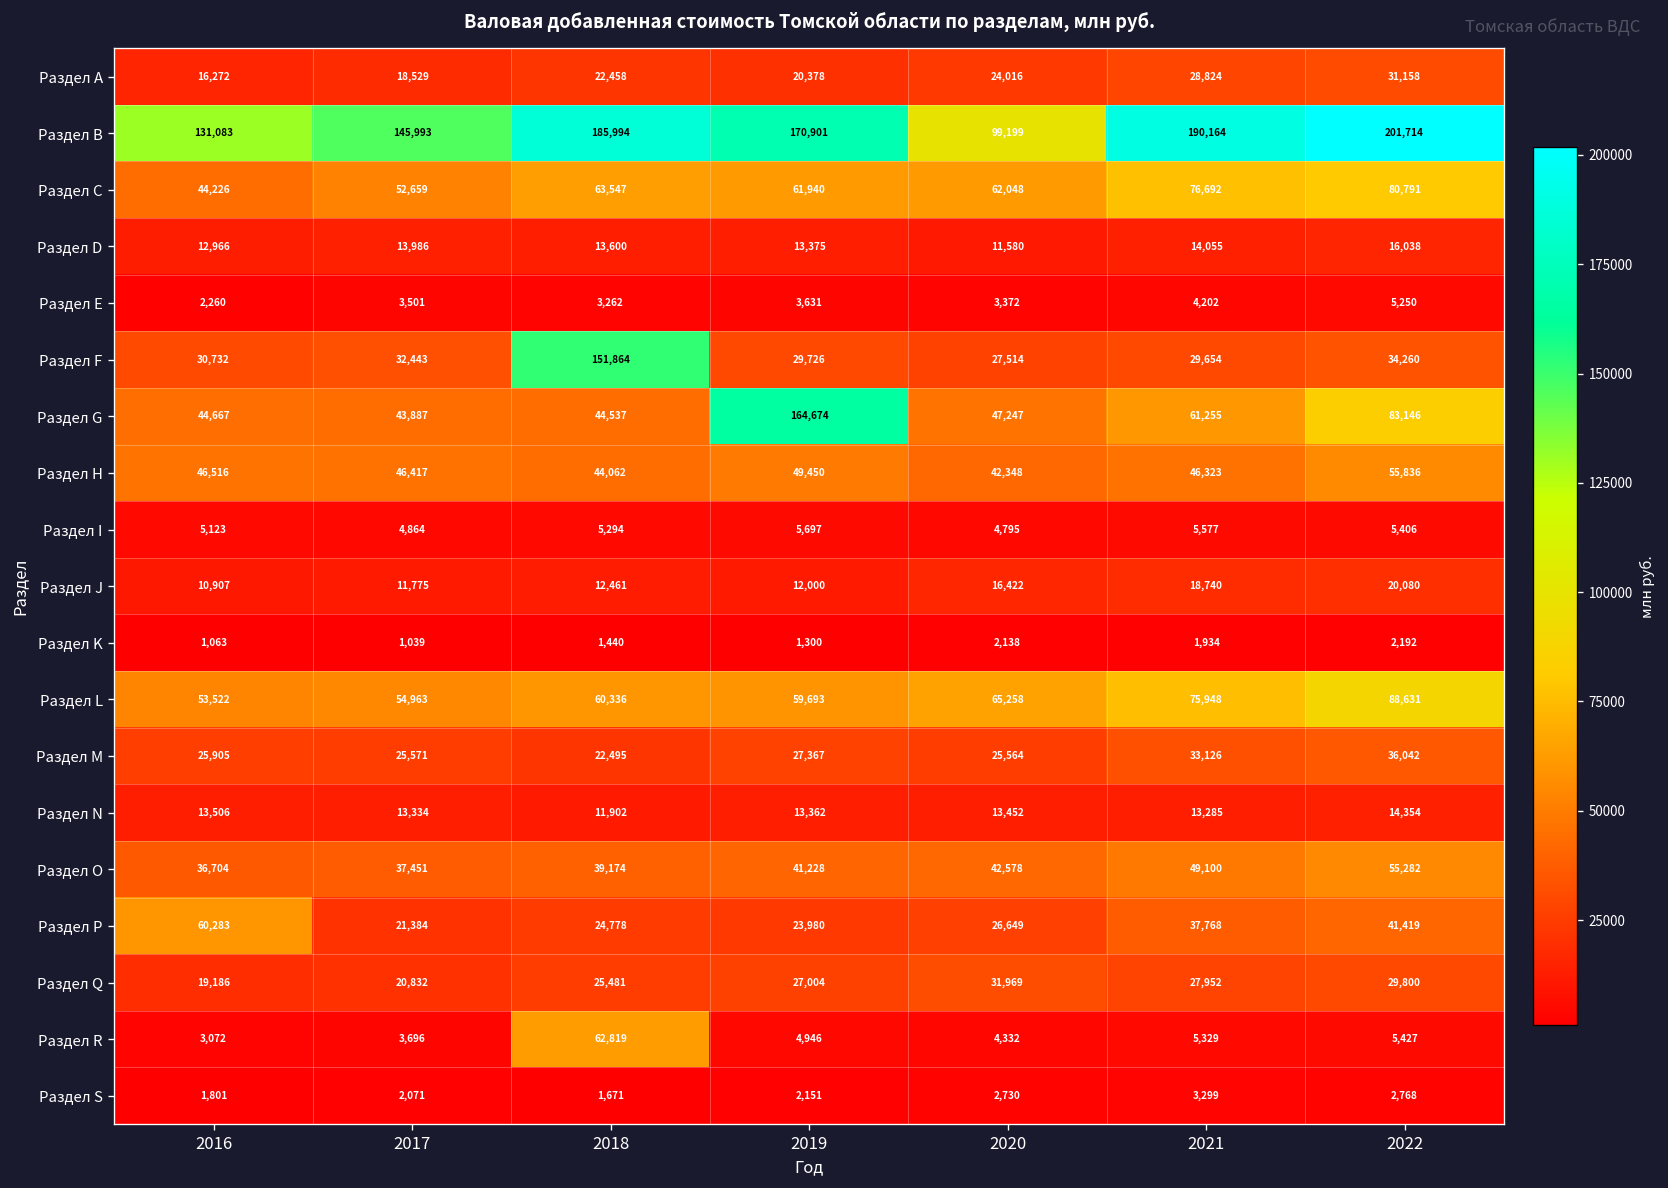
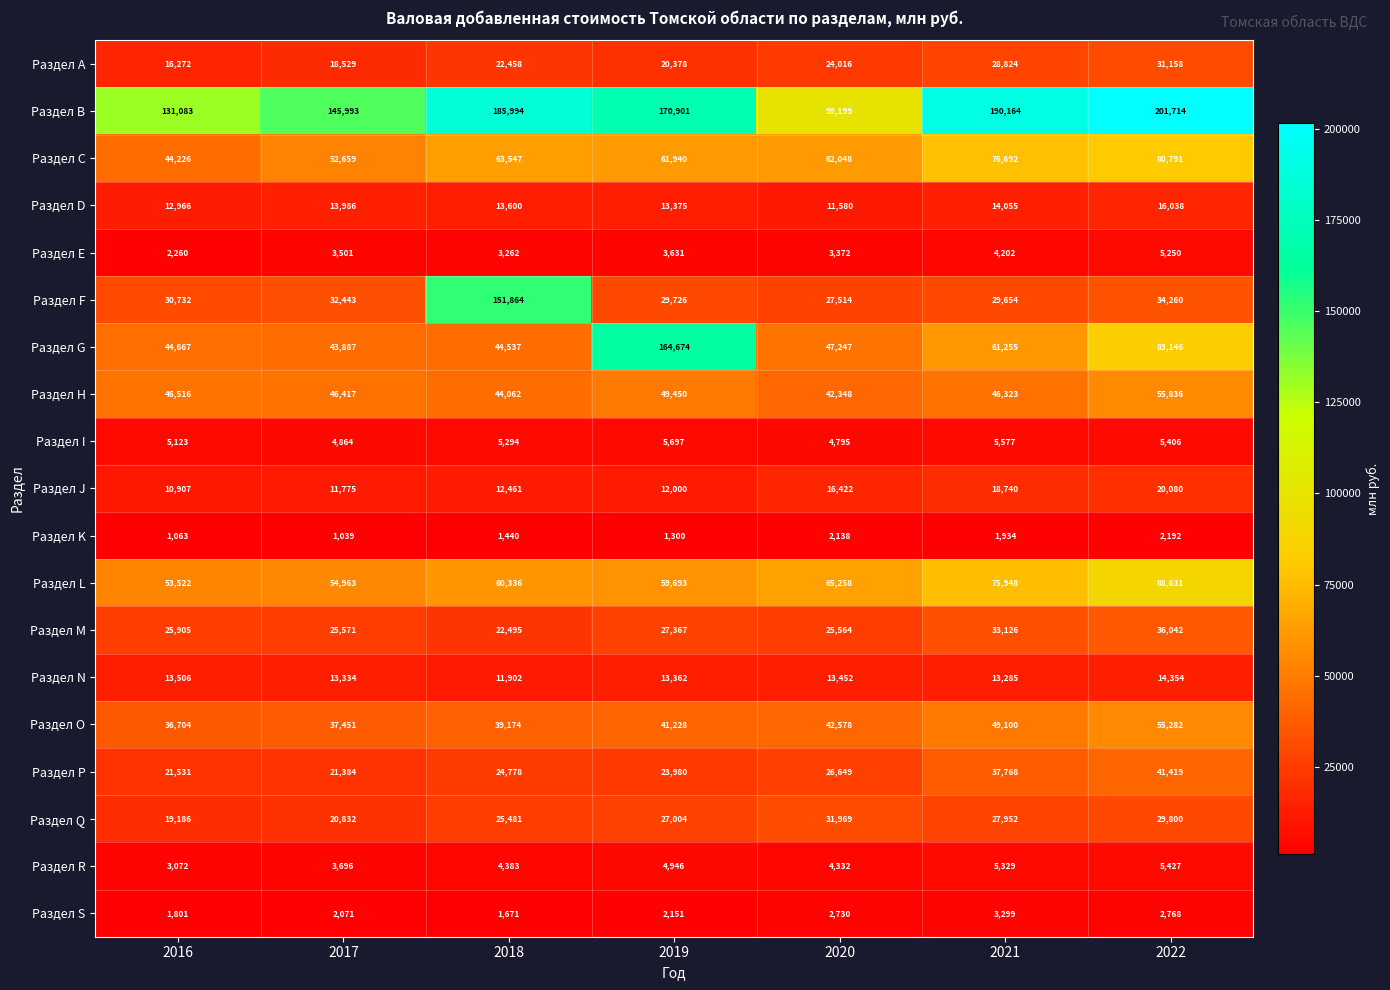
Раздел P, 2016: 60,283 -> 21,531
Раздел R, 2018: 62,819 -> 4,383
